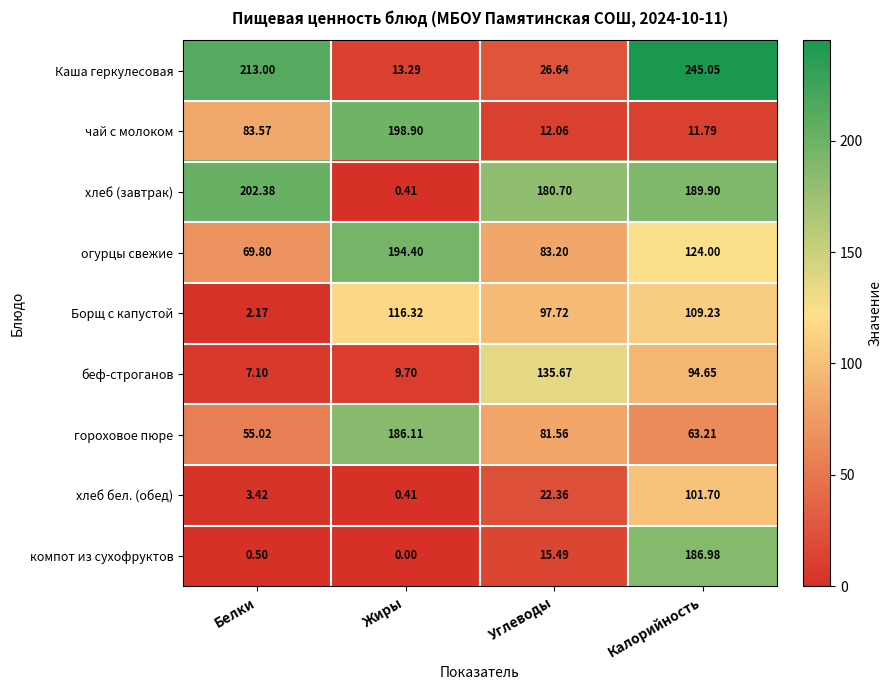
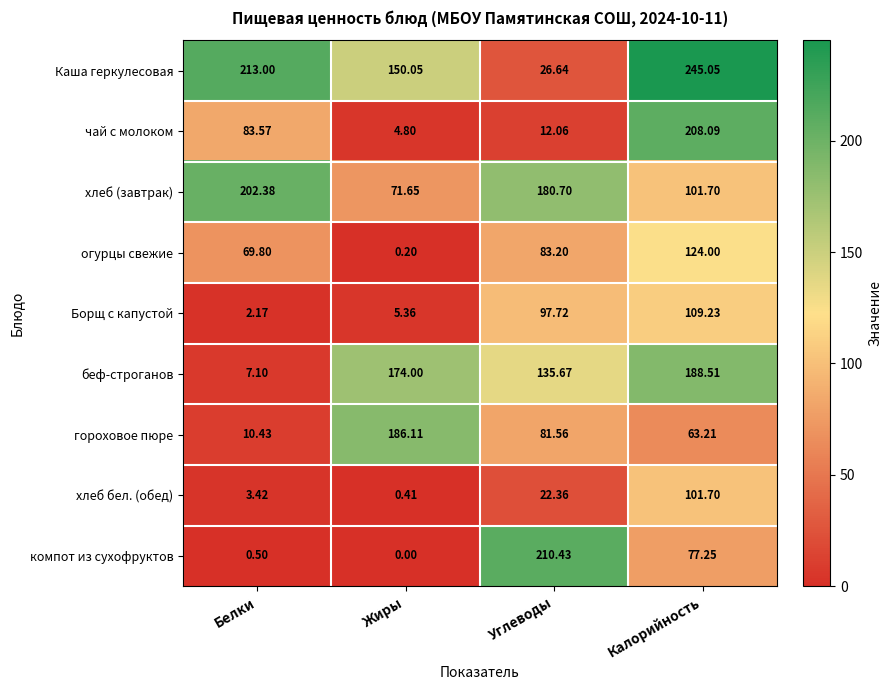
Каша геркулесовая, Жиры: 13.29 -> 150.05
чай с молоком, Жиры: 198.90 -> 4.80
чай с молоком, Калорийность: 11.79 -> 208.09
хлеб (завтрак), Жиры: 0.41 -> 71.65
хлеб (завтрак), Калорийность: 189.90 -> 101.70
огурцы свежие, Жиры: 194.40 -> 0.20
Борщ с капустой, Жиры: 116.32 -> 5.36
беф-строганов, Жиры: 9.70 -> 174.00
беф-строганов, Калорийность: 94.65 -> 188.51
гороховое пюре, Белки: 55.02 -> 10.43
компот из сухофруктов, Углеводы: 15.49 -> 210.43
компот из сухофруктов, Калорийность: 186.98 -> 77.25
